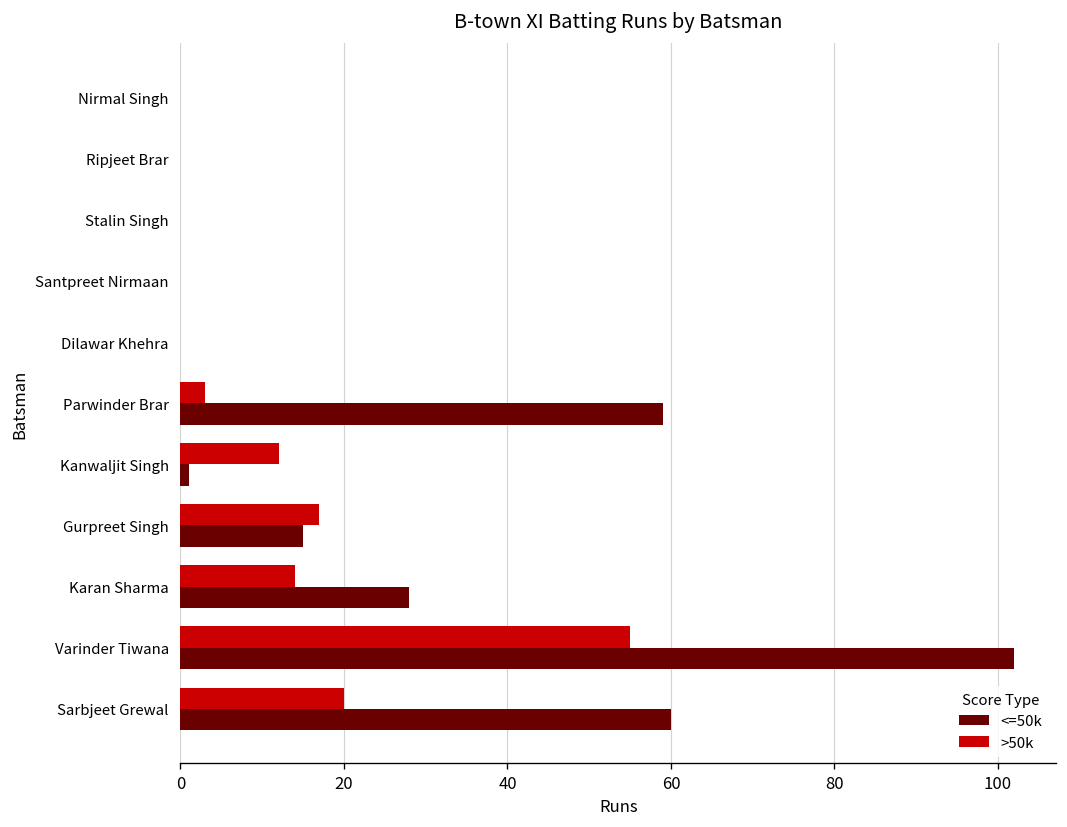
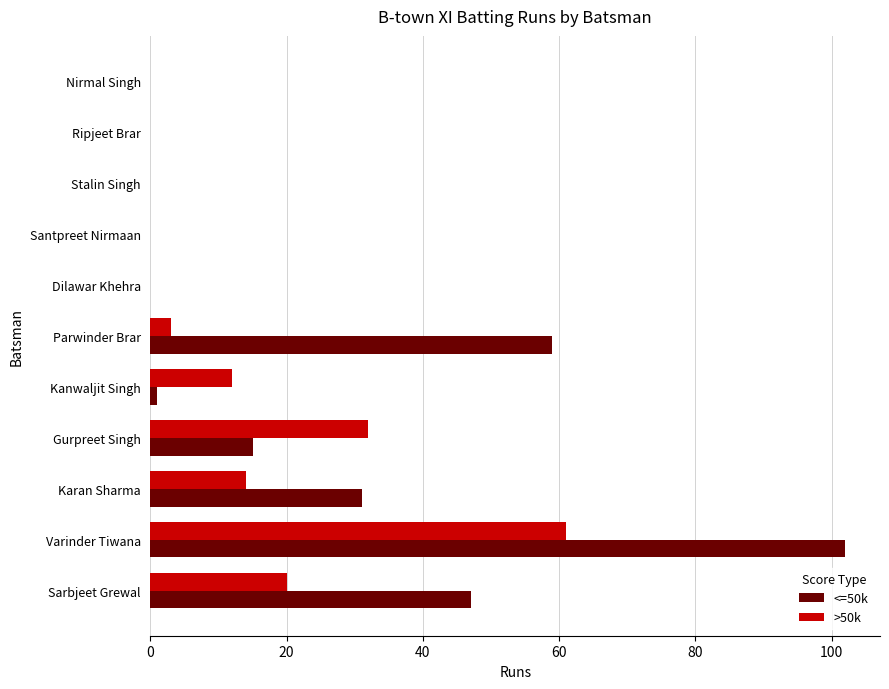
>50k, Gurpreet Singh: 17 -> 32
<=50k, Karan Sharma: 28 -> 31
>50k, Varinder Tiwana: 55 -> 61
<=50k, Sarbjeet Grewal: 60 -> 47
